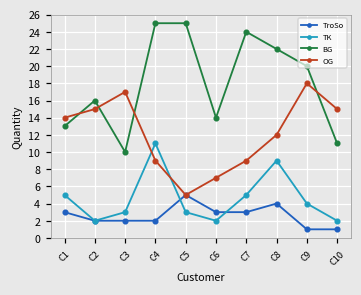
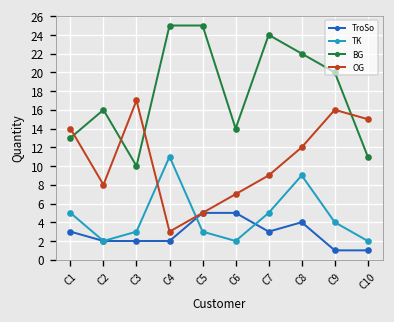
OG, C2: 15 -> 8
OG, C4: 9 -> 3
TroSo, C6: 3 -> 5
OG, C9: 18 -> 16
